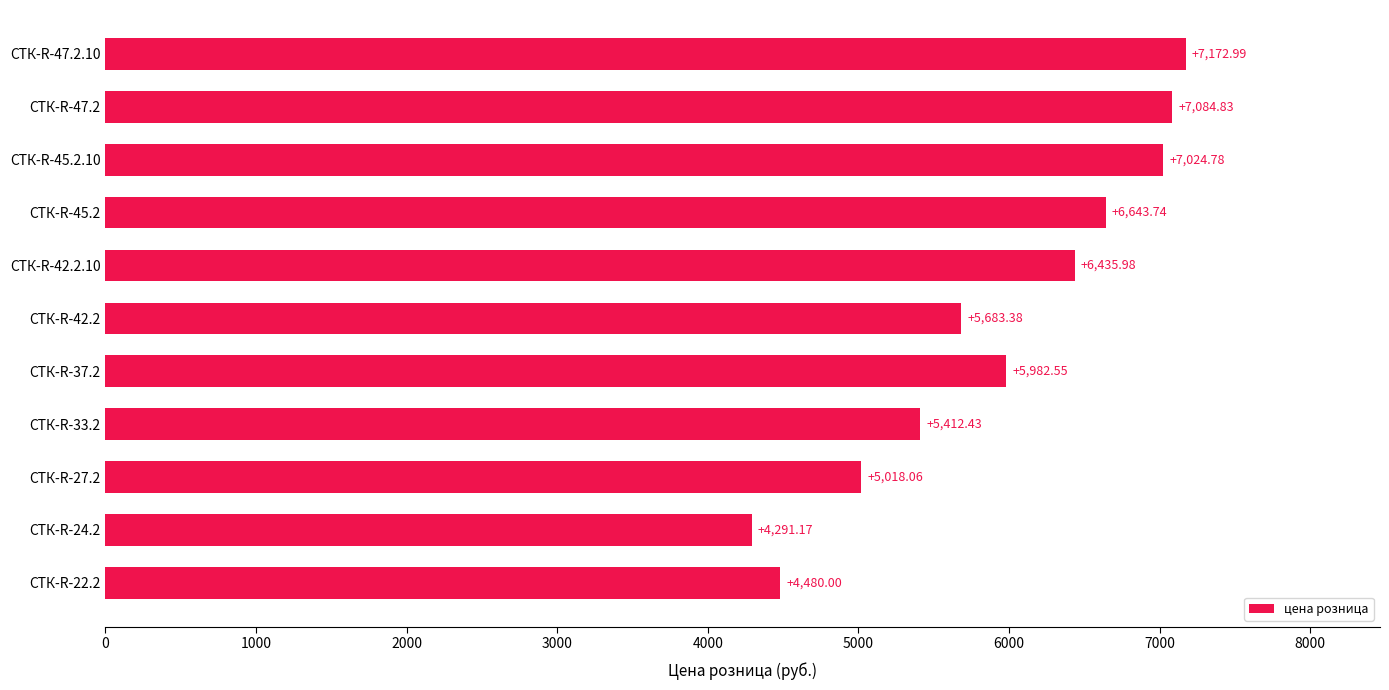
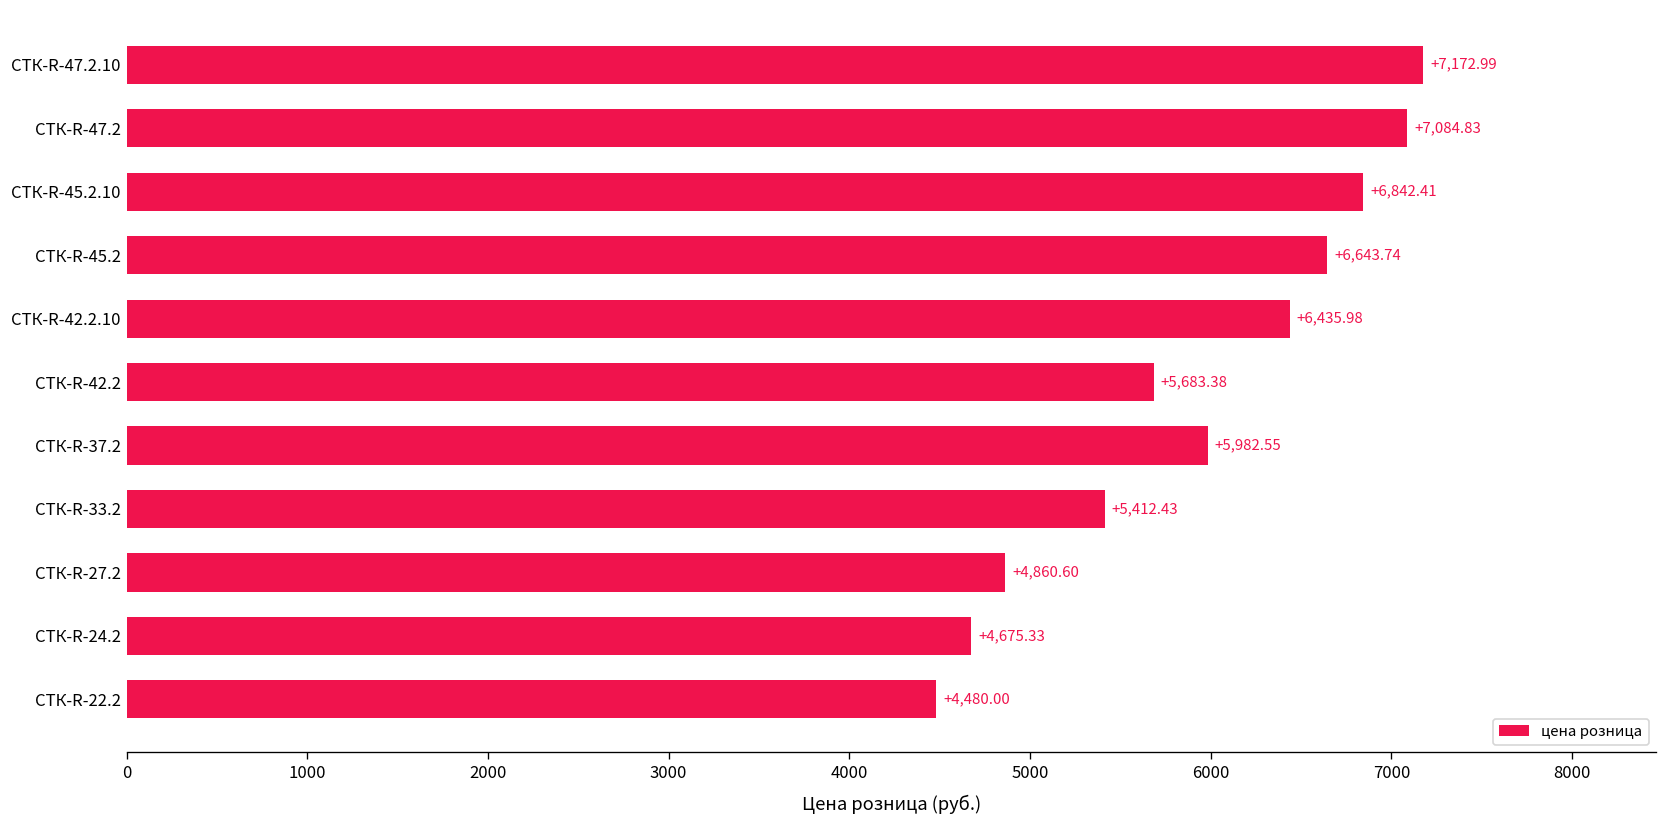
СТК-R-45.2.10: +7,024.78 -> +6,842.41
СТК-R-27.2: +5,018.06 -> +4,860.60
СТК-R-24.2: +4,291.17 -> +4,675.33
